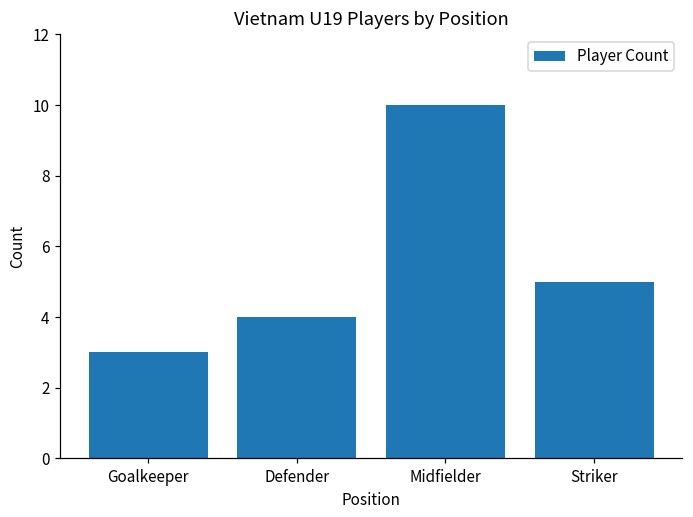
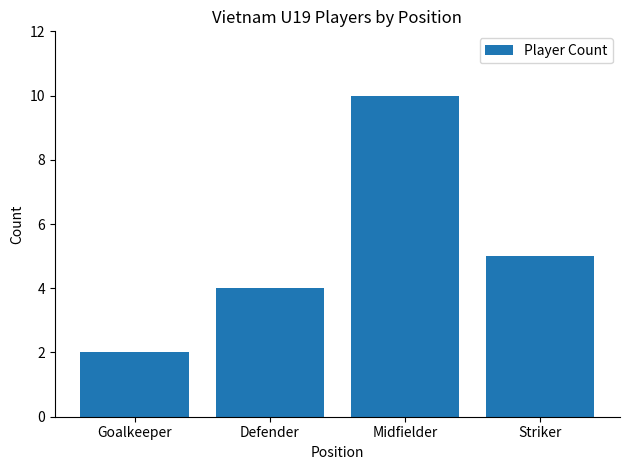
Goalkeeper: 3 -> 2
